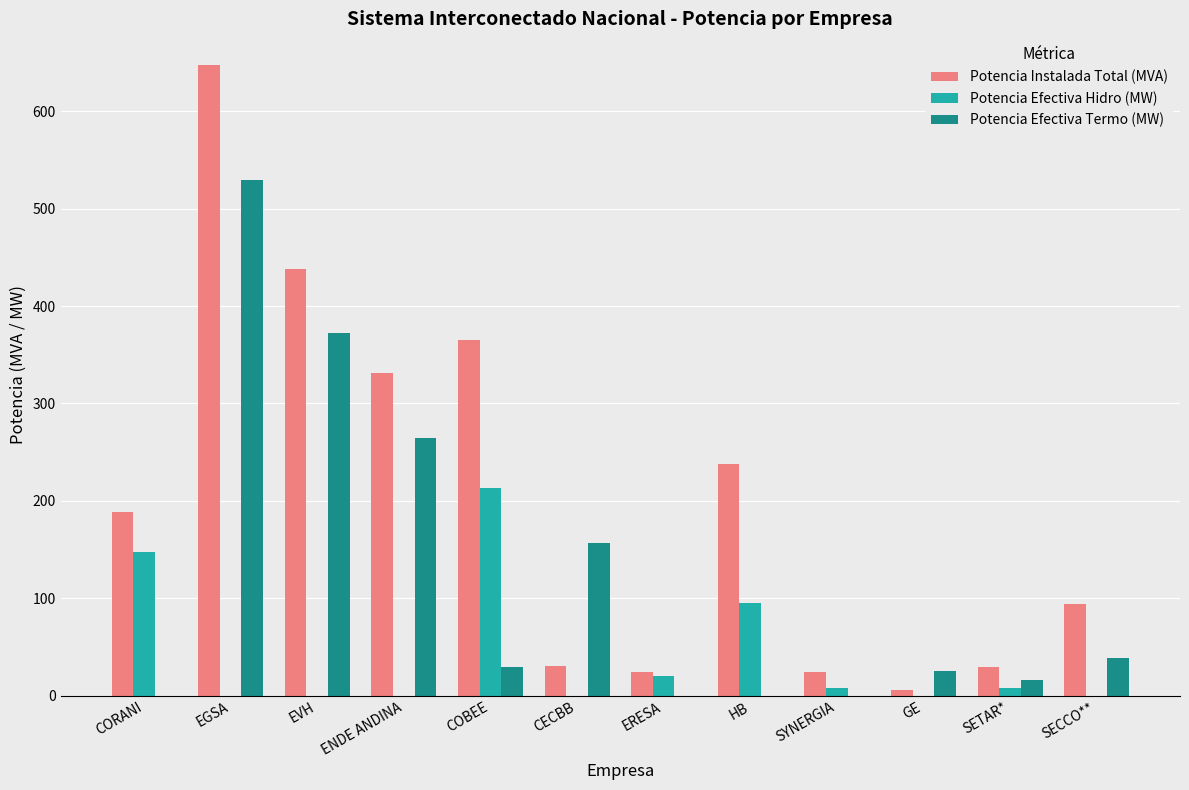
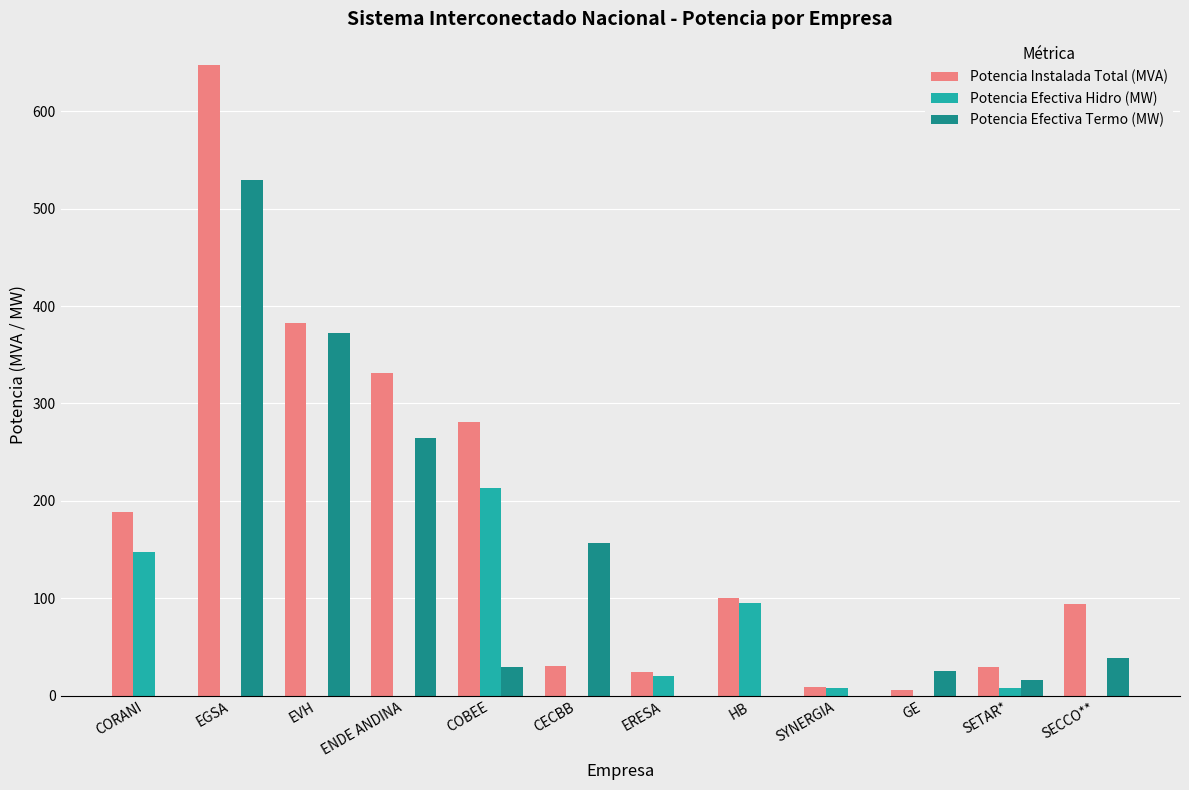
Potencia Instalada Total (MVA), EVH: 440 -> 380
Potencia Instalada Total (MVA), COBEE: 370 -> 280
Potencia Instalada Total (MVA), HB: 240 -> 100
Potencia Instalada Total (MVA), SYNERGIA: 20 -> 10
